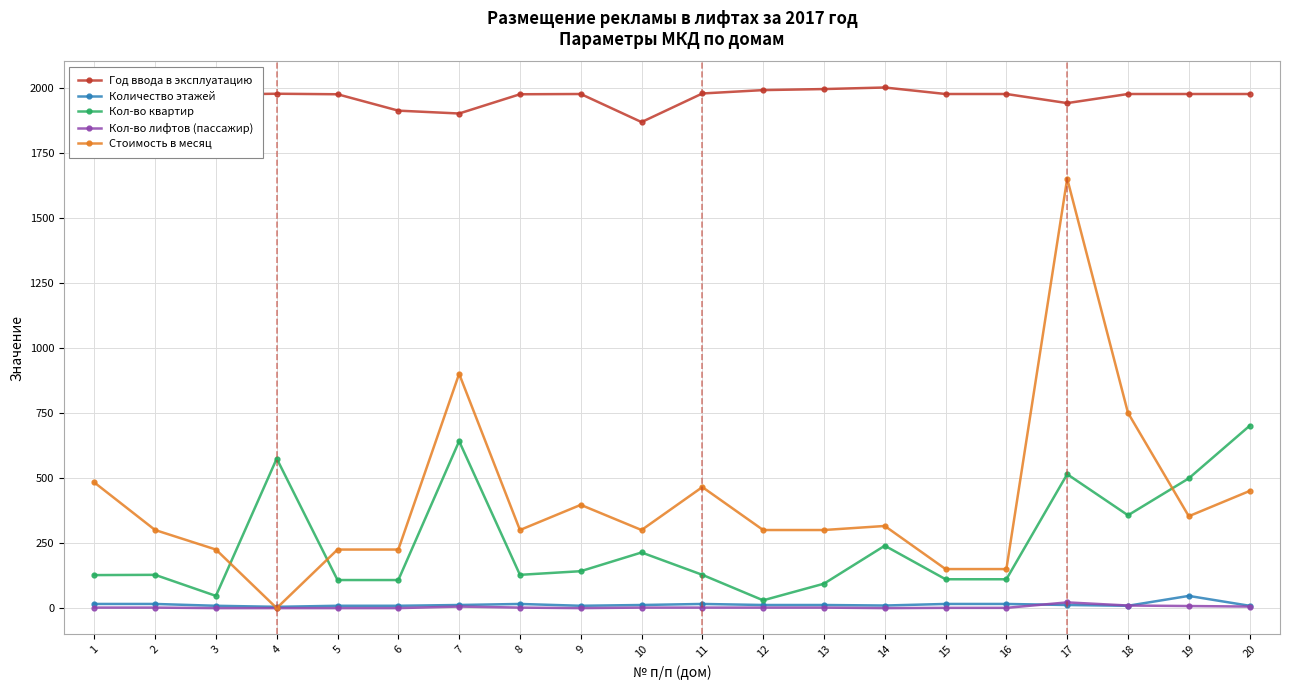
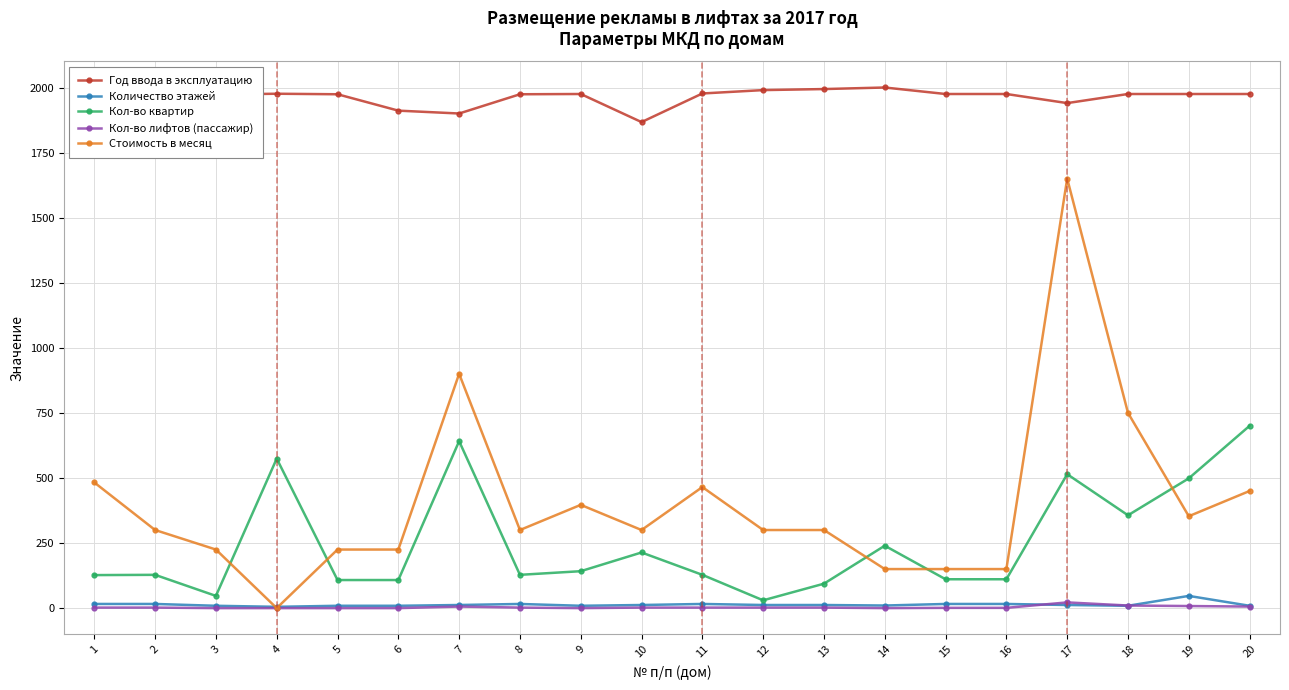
Стоимость в месяц, 14: 320 -> 150
